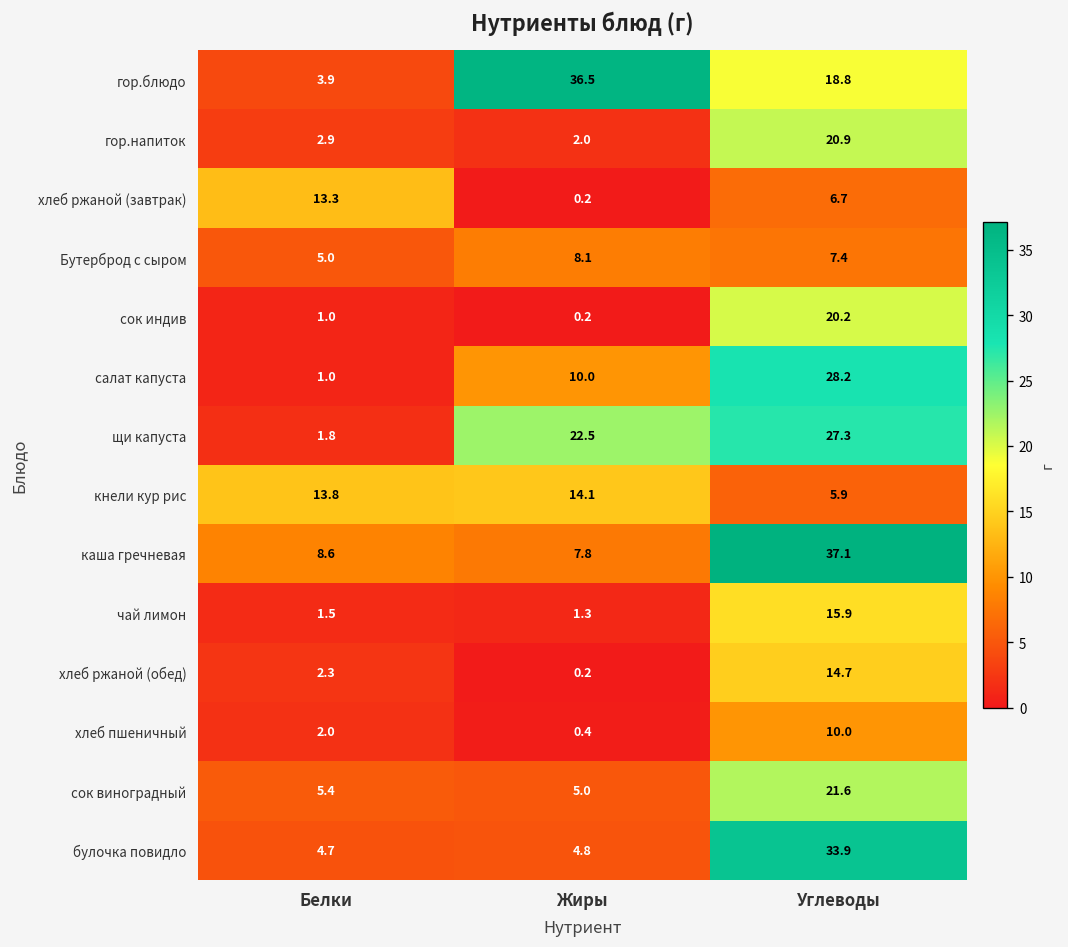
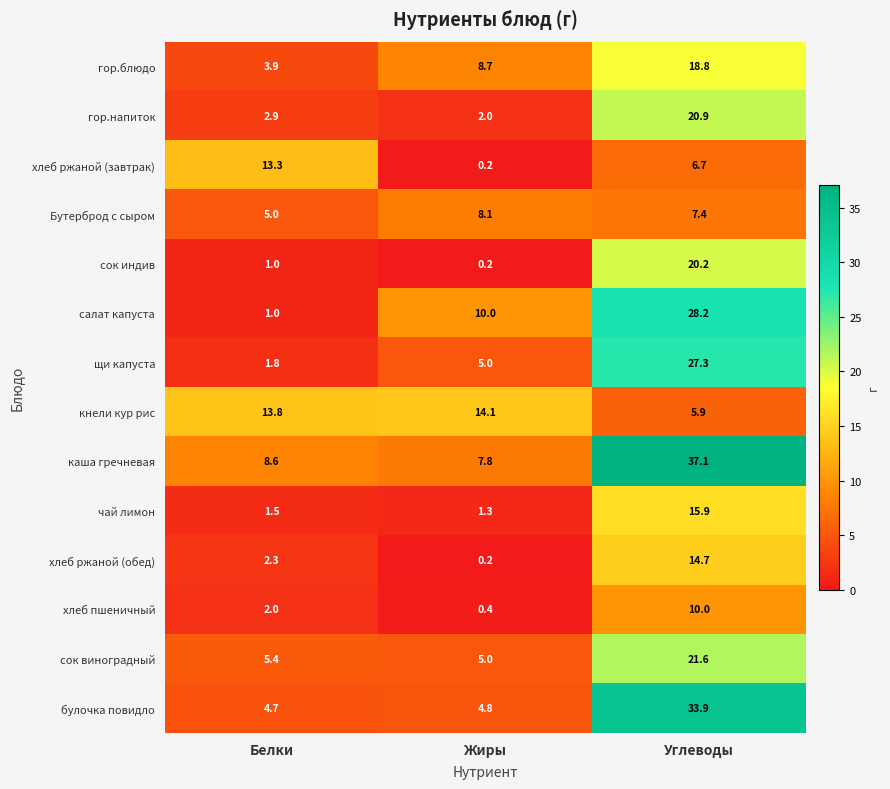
гор.блюдо, Жиры: 36.5 -> 8.7
щи капуста, Жиры: 22.5 -> 5.0
